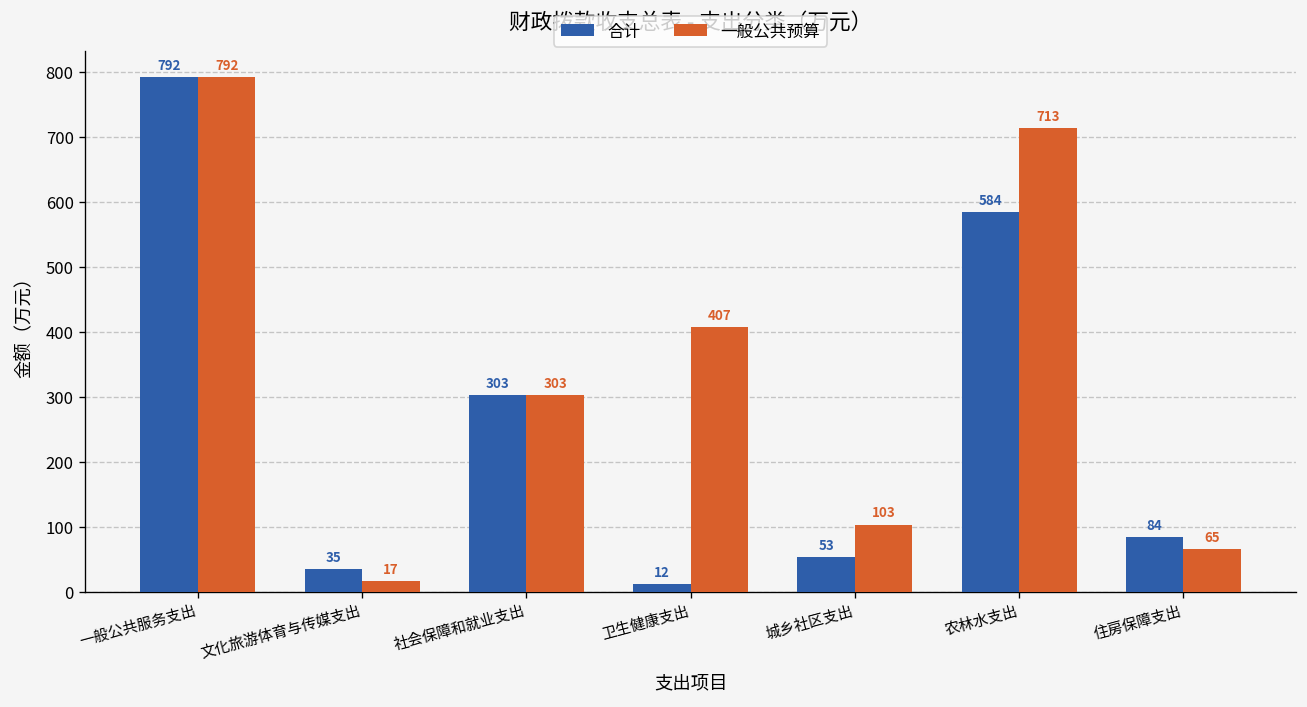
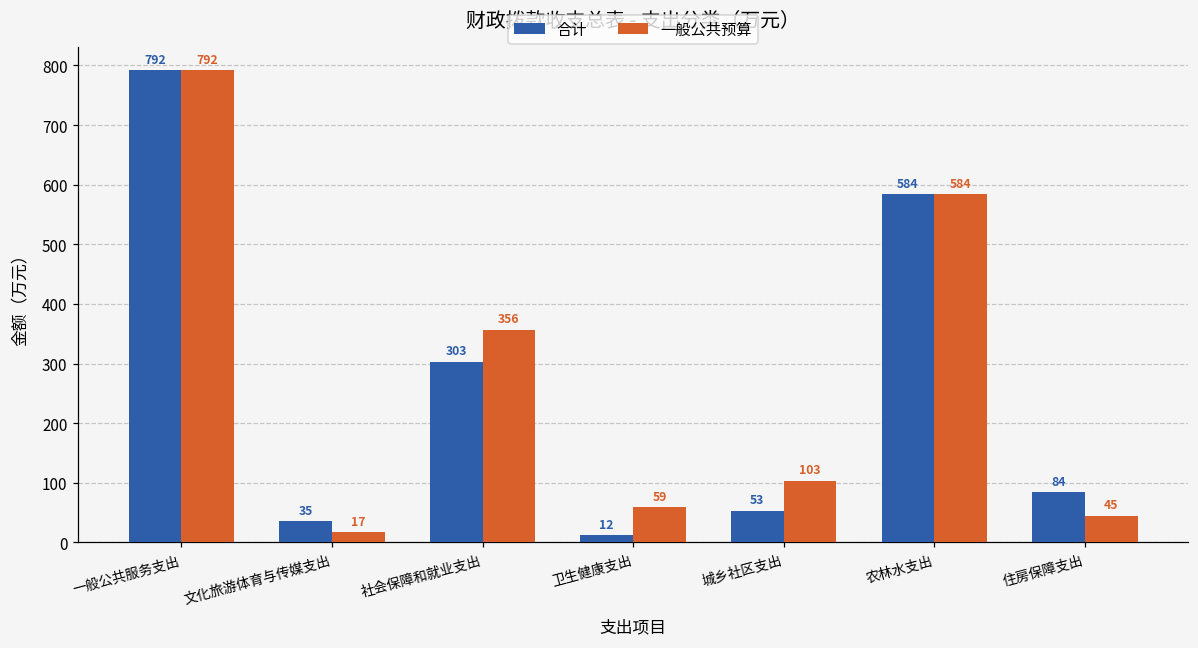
一般公共预算, 社会保障和就业支出: 303 -> 356
一般公共预算, 卫生健康支出: 407 -> 59
一般公共预算, 农林水支出: 713 -> 584
一般公共预算, 住房保障支出: 65 -> 45
